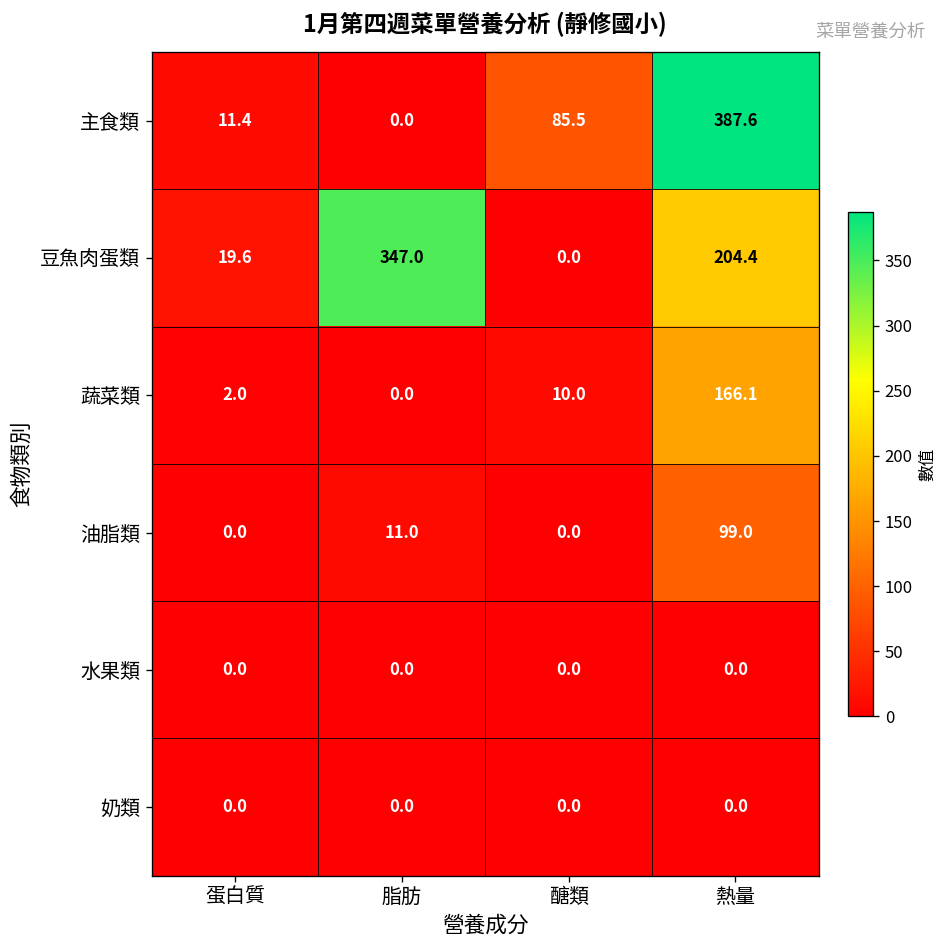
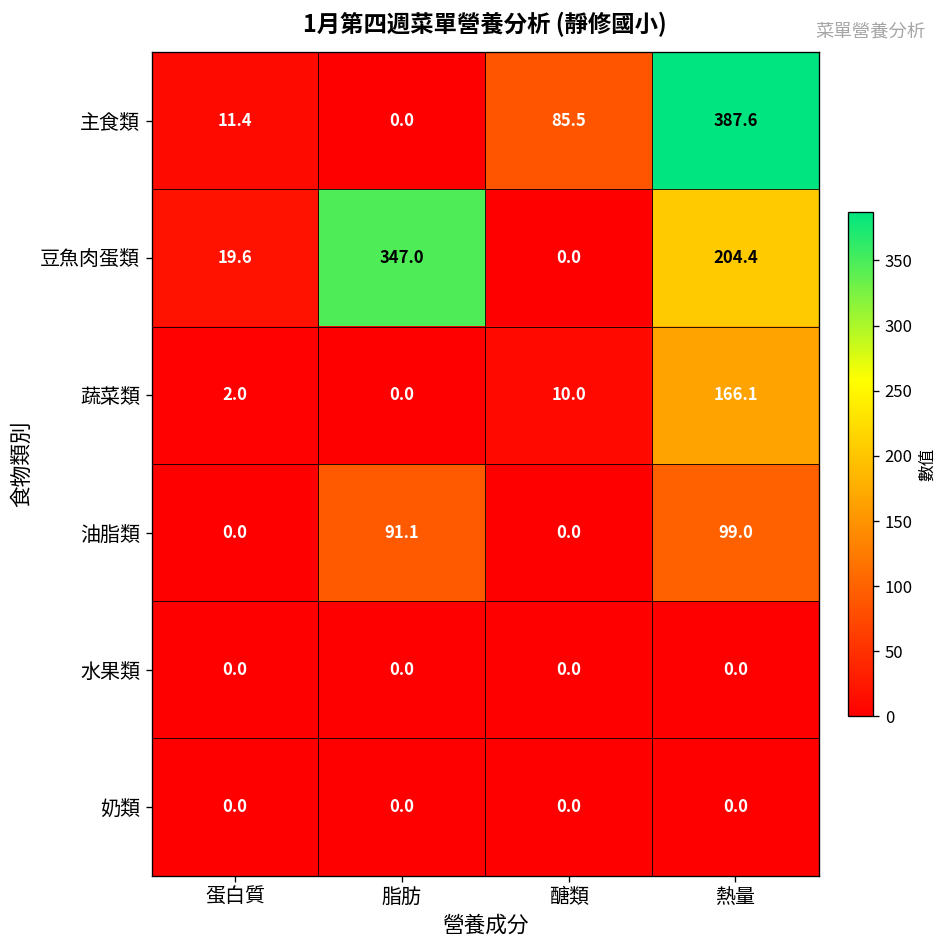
油脂類, 脂肪: 11.0 -> 91.1
